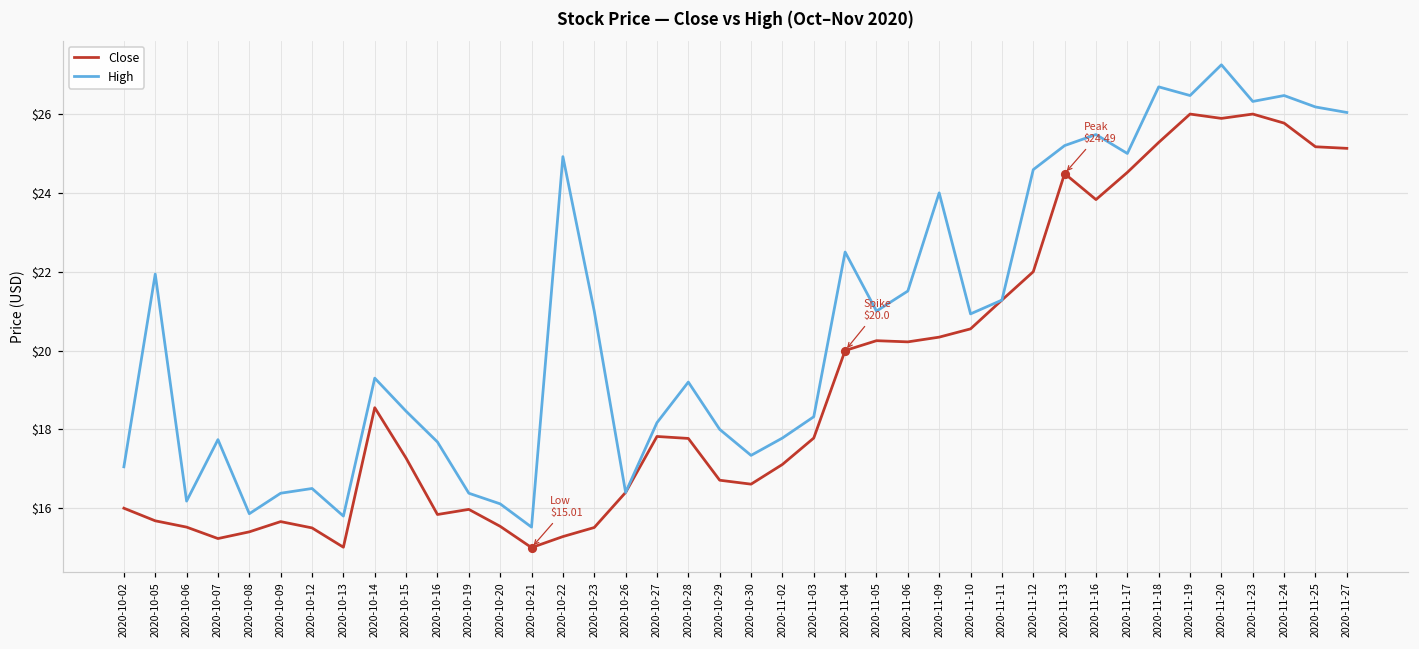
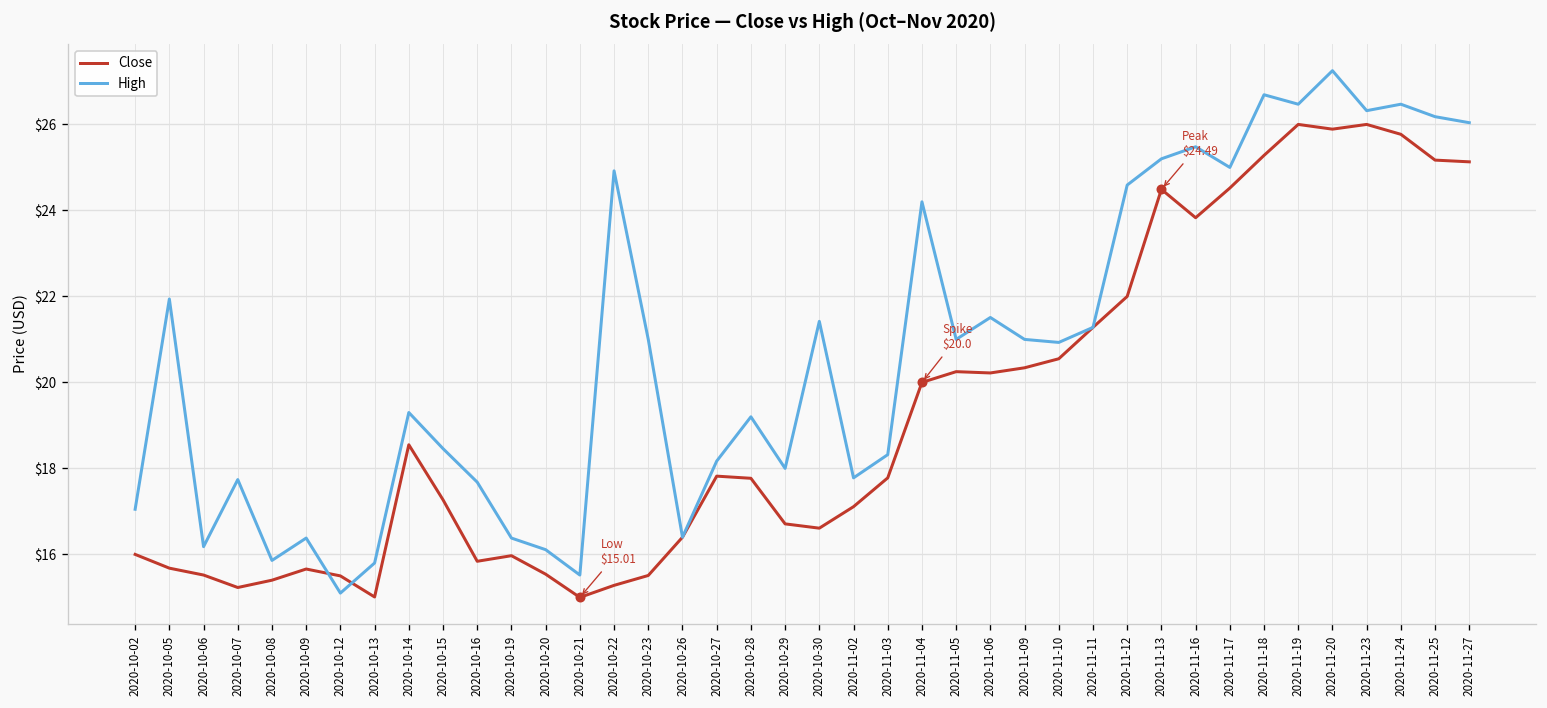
High, 2020-10-12: $16.5 -> $15.1
High, 2020-10-30: $17.3 -> $21.4
High, 2020-11-04: $22.5 -> $24.2
High, 2020-11-09: $24 -> $21
